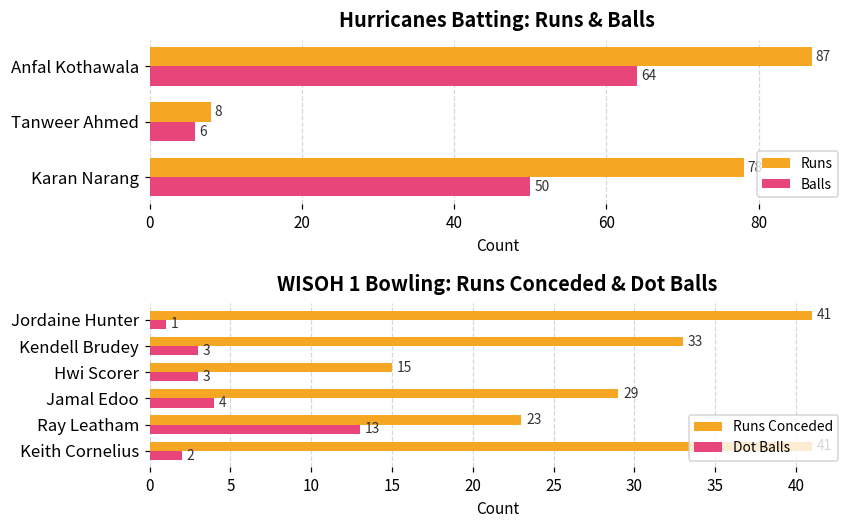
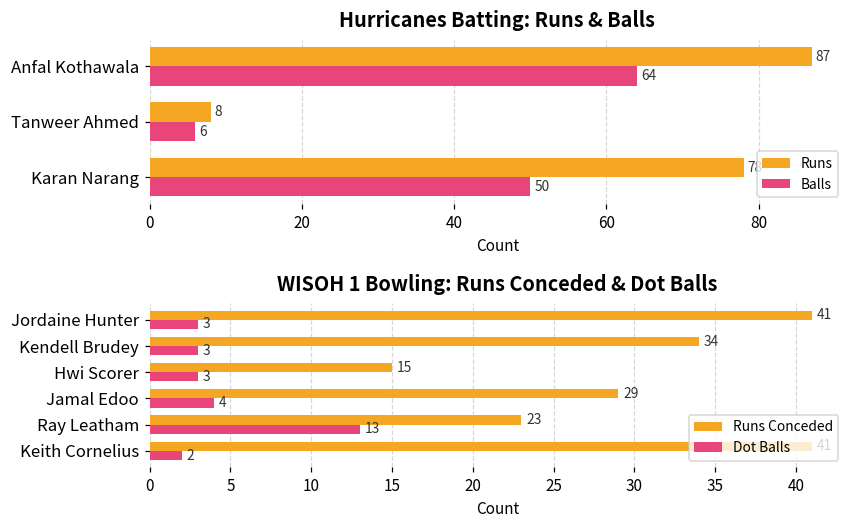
WISOH 1 Bowling: Runs Conceded & Dot Balls, Dot Balls, Jordaine Hunter: 1 -> 3
WISOH 1 Bowling: Runs Conceded & Dot Balls, Runs Conceded, Kendell Brudey: 33 -> 34
